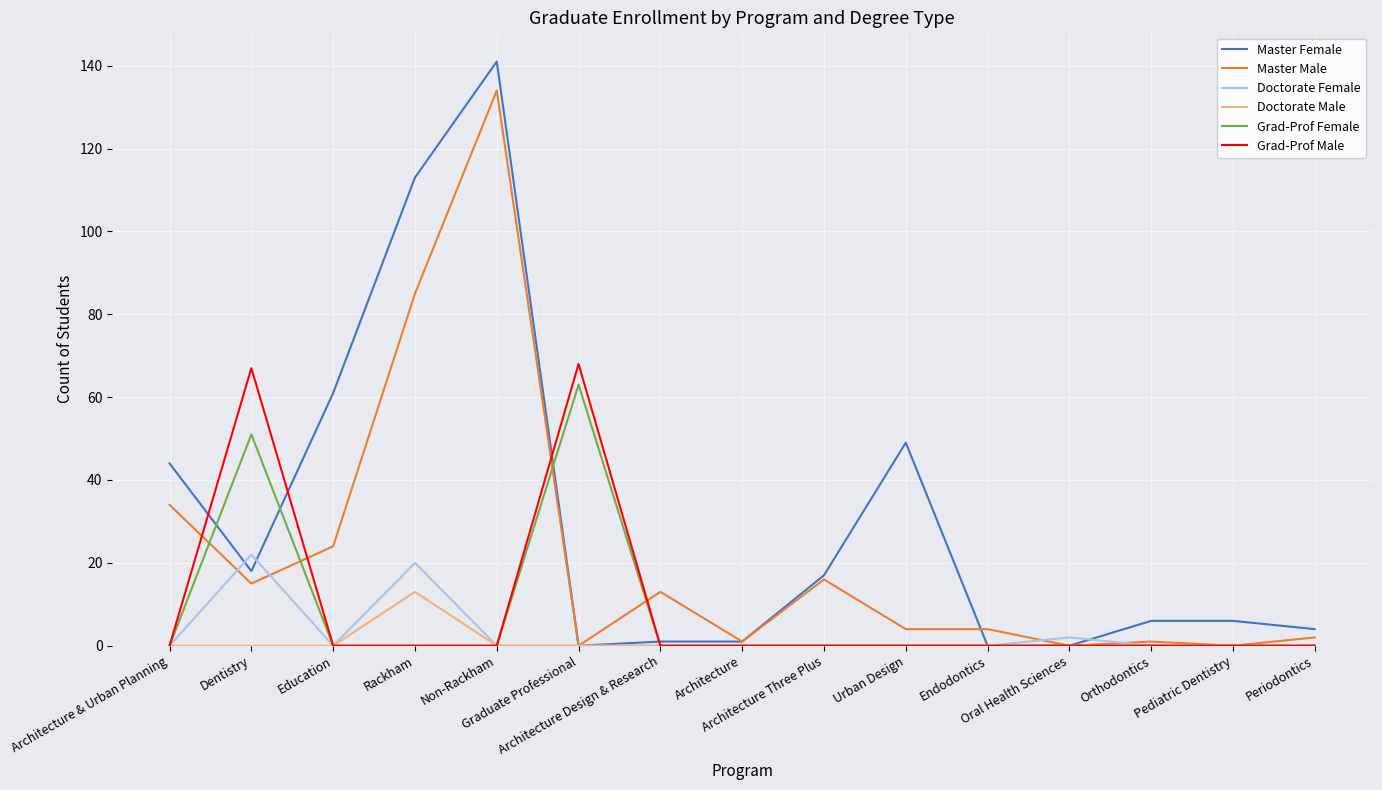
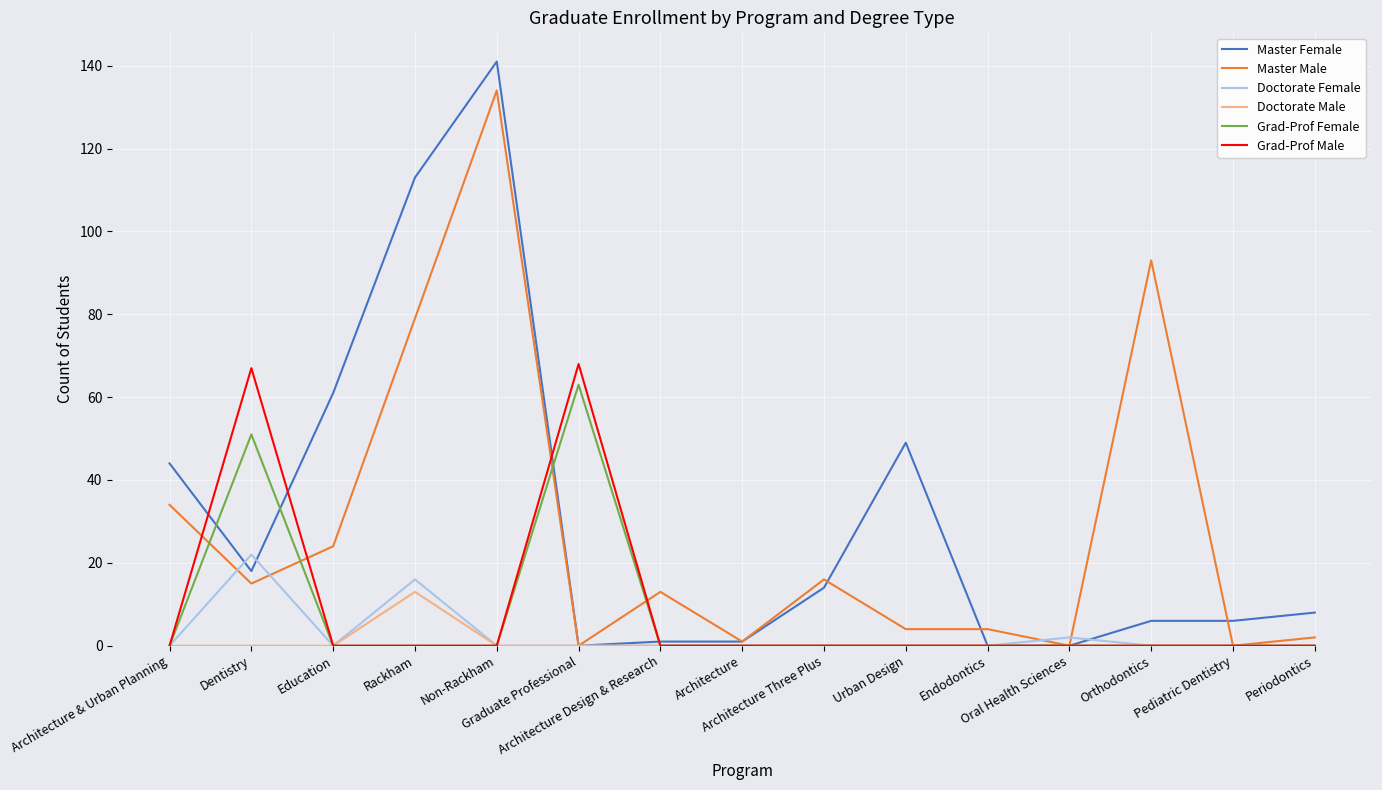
Master Male, Rackham: 85 -> 79
Doctorate Female, Rackham: 20 -> 16
Master Female, Architecture Three Plus: 17 -> 14
Master Male, Orthodontics: 1 -> 93
Master Female, Periodontics: 4 -> 8
